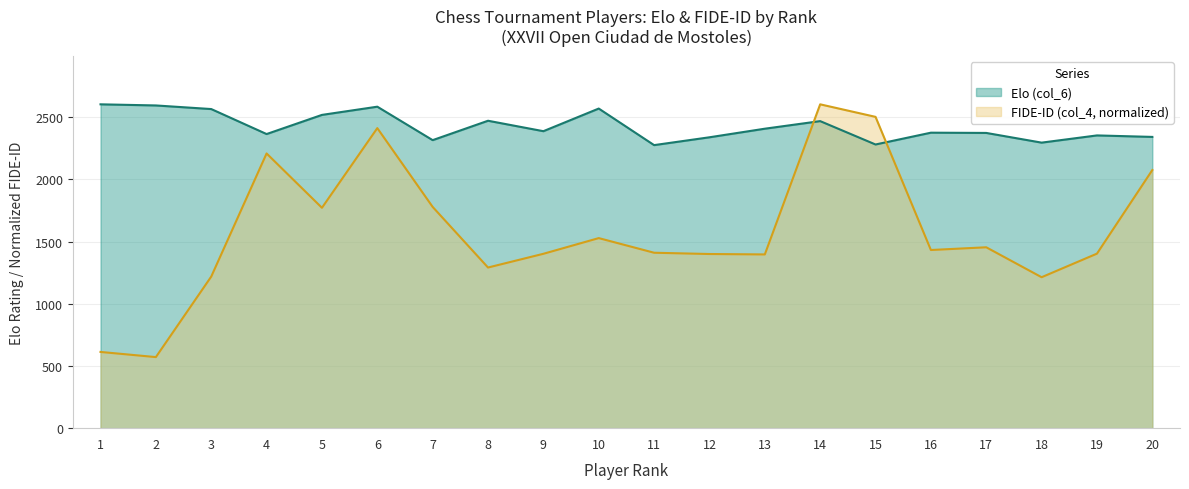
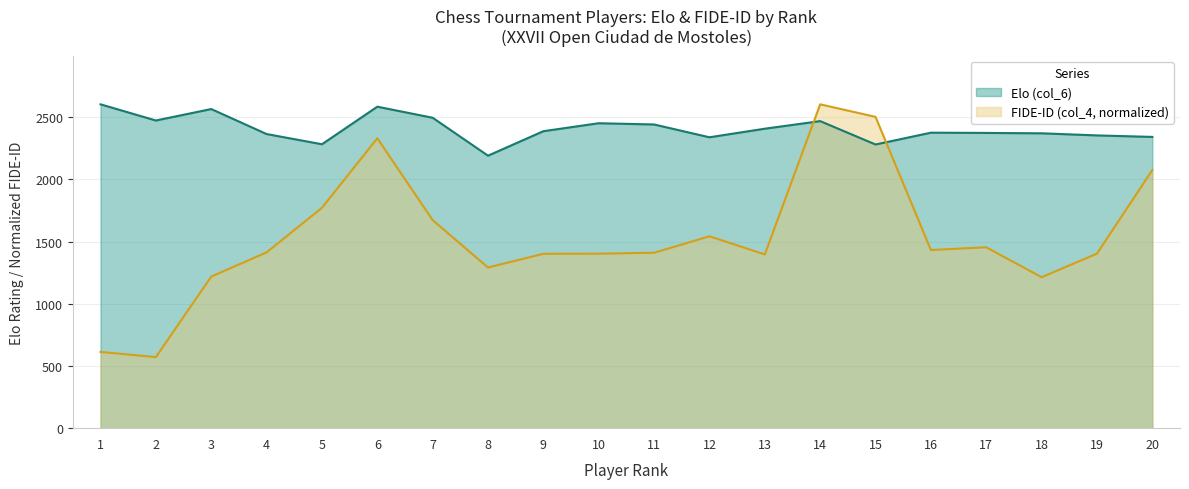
Elo (col_6), 2: 2600 -> 2470
FIDE-ID (col_4, normalized), 4: 2210 -> 1410
Elo (col_6), 5: 2520 -> 2280
FIDE-ID (col_4, normalized), 6: 2410 -> 2330
Elo (col_6), 7: 2320 -> 2500
FIDE-ID (col_4, normalized), 7: 1780 -> 1670
Elo (col_6), 8: 2470 -> 2190
Elo (col_6), 10: 2570 -> 2450
FIDE-ID (col_4, normalized), 10: 1530 -> 1400
Elo (col_6), 11: 2280 -> 2440
FIDE-ID (col_4, normalized), 12: 1400 -> 1540
Elo (col_6), 18: 2300 -> 2370
